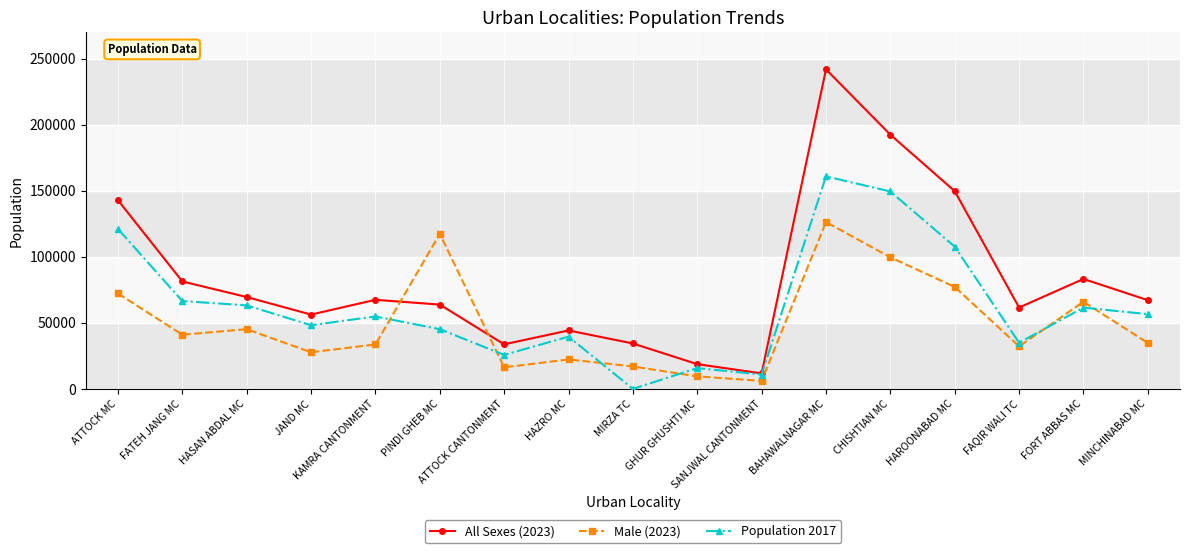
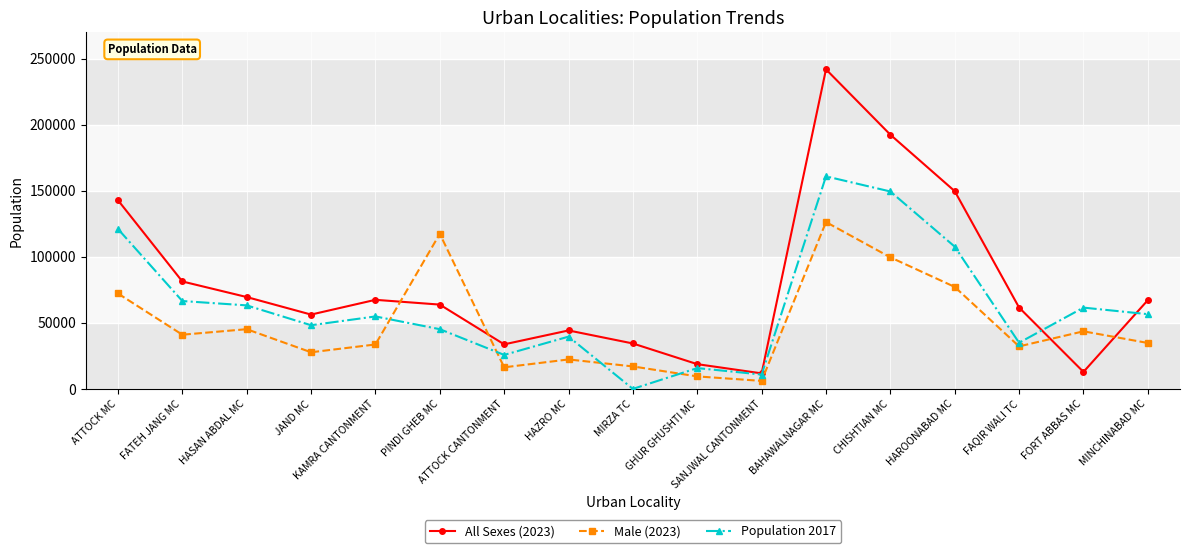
All Sexes (2023), FORT ABBAS MC: 83000 -> 13000
Male (2023), FORT ABBAS MC: 66000 -> 44000
